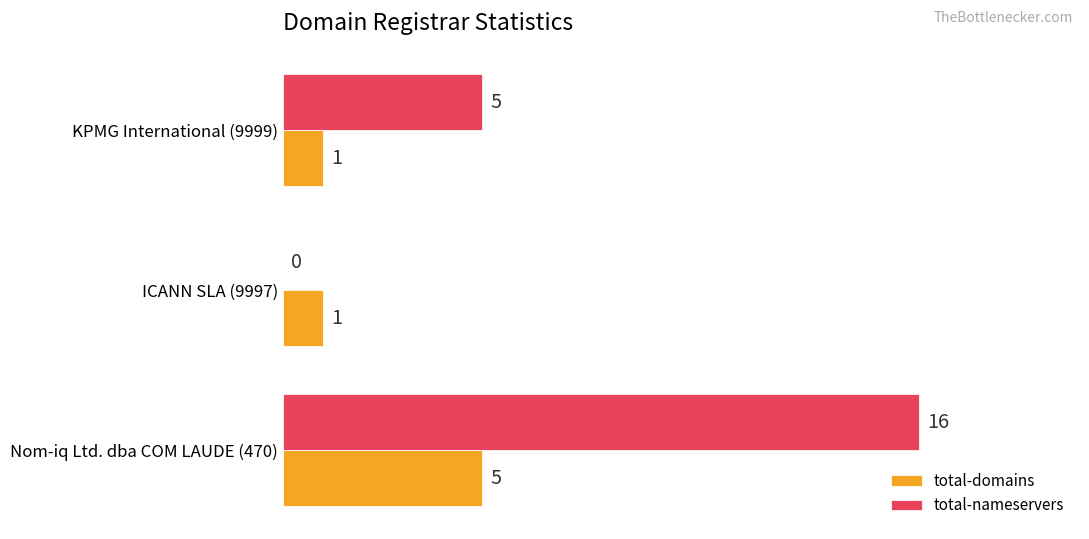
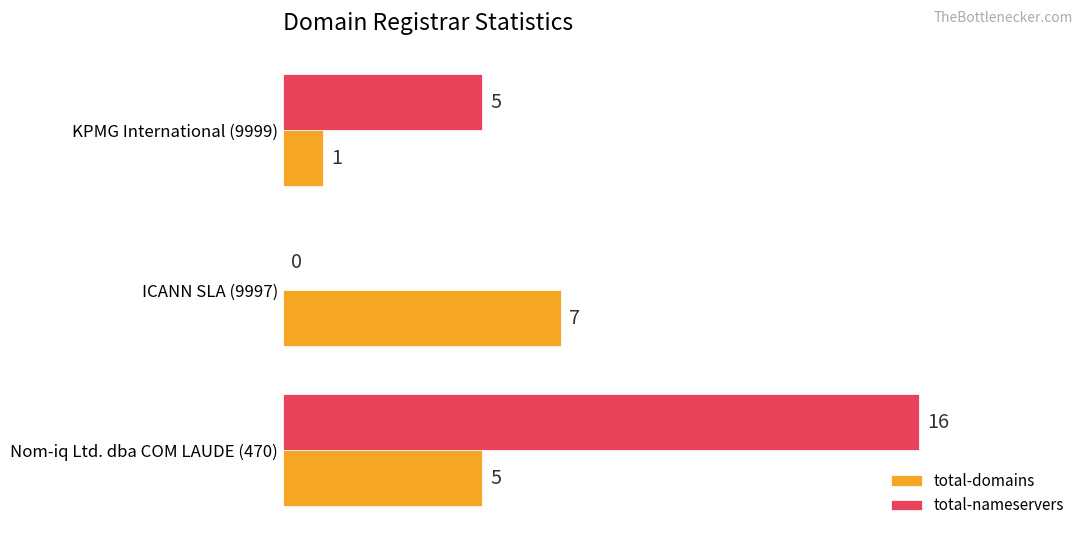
total-domains, ICANN SLA (9997): 1 -> 7
